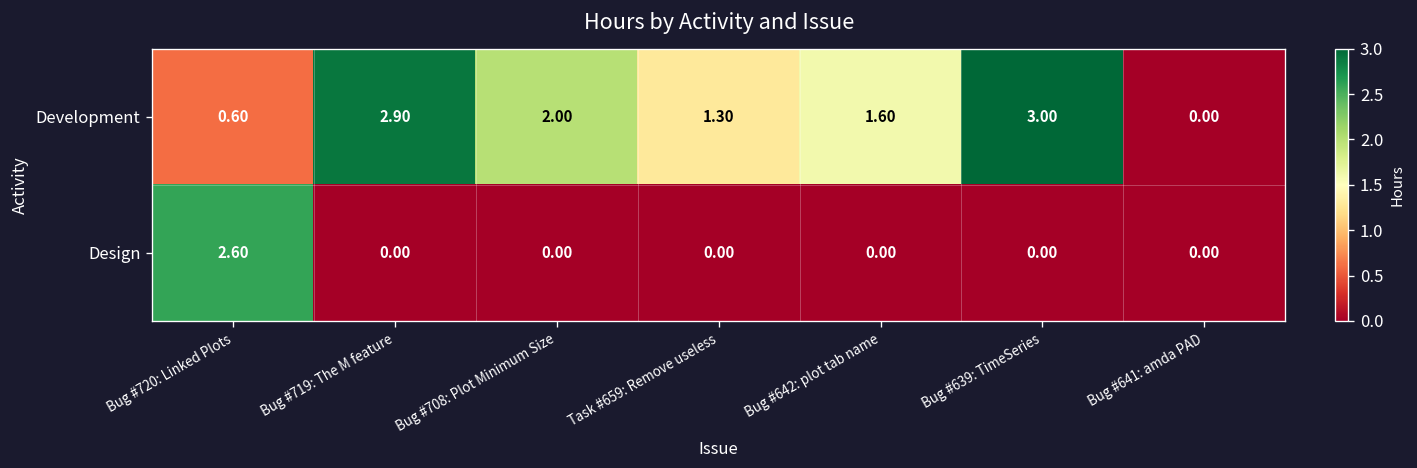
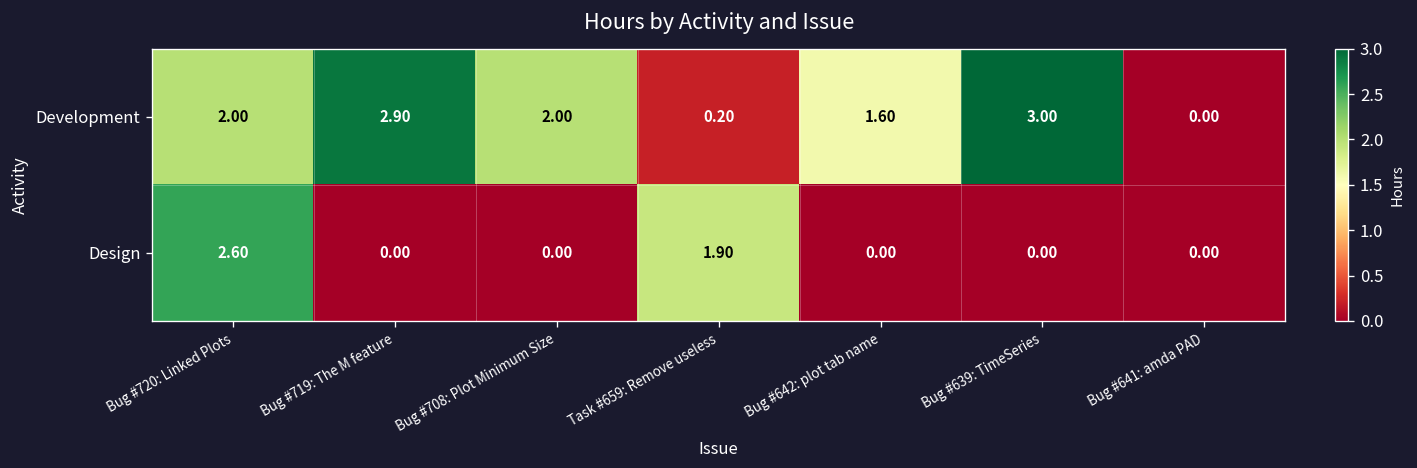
Development, Bug #720: Linked Plots: 0.60 -> 2.00
Development, Task #659: Remove useless: 1.30 -> 0.20
Design, Task #659: Remove useless: 0.00 -> 1.90
